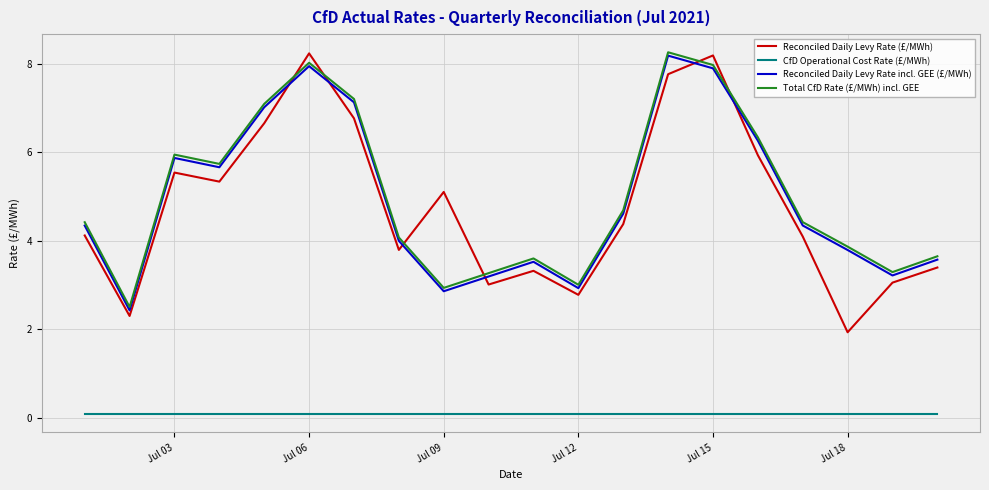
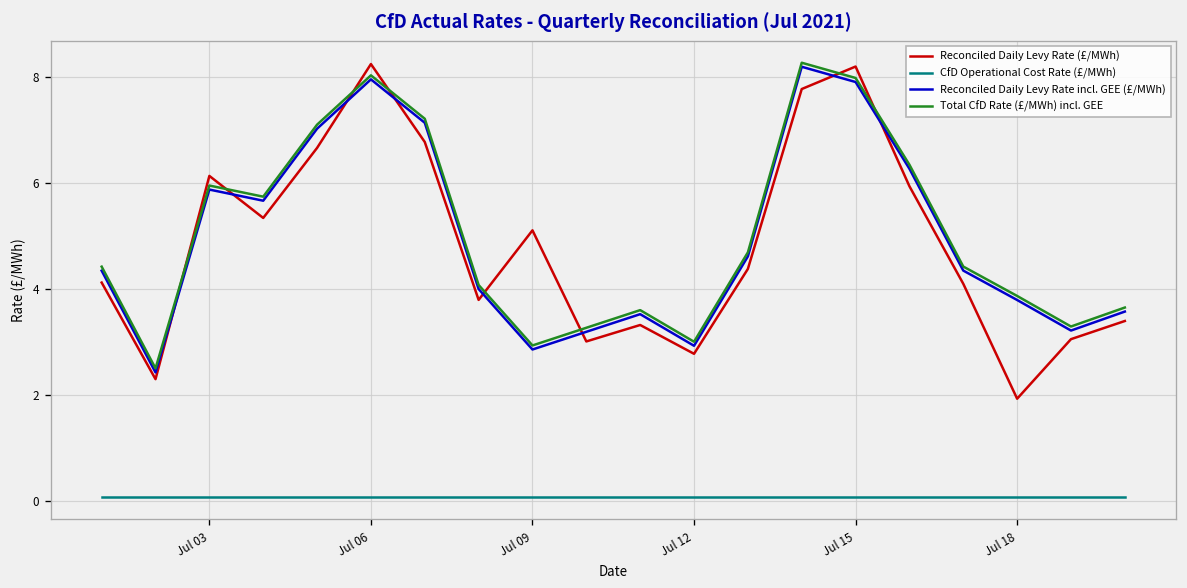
Reconciled Daily Levy Rate (£/MWh), Jul 03: 5.5 -> 6.1
